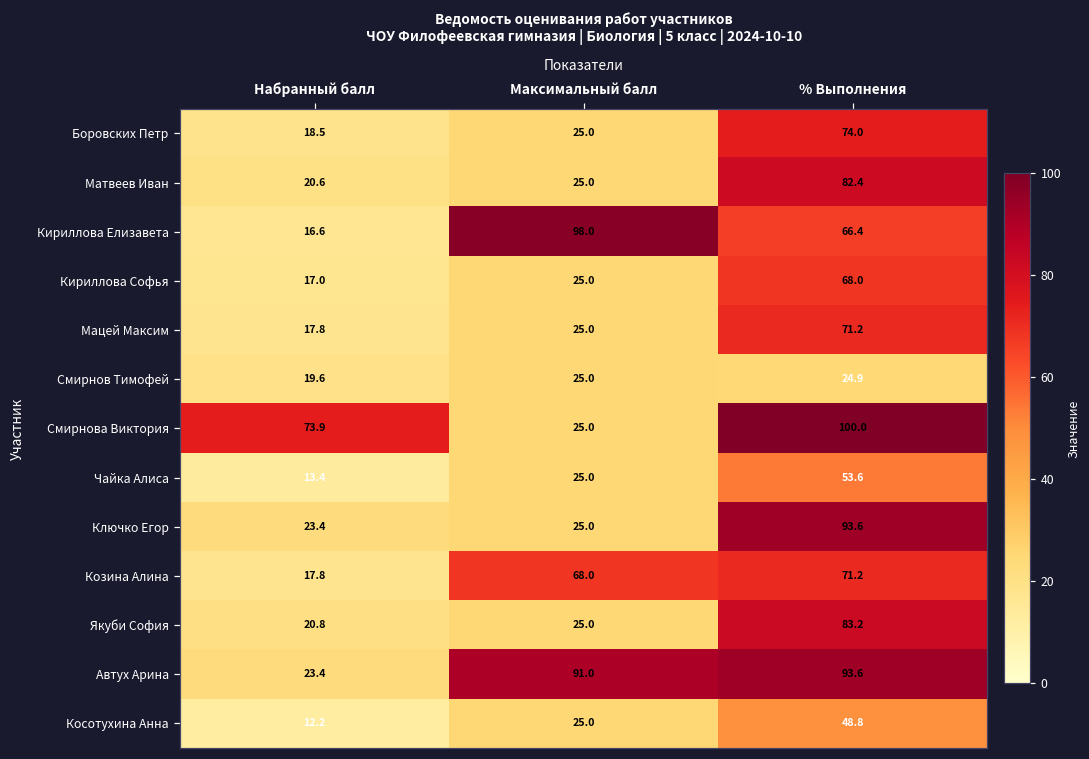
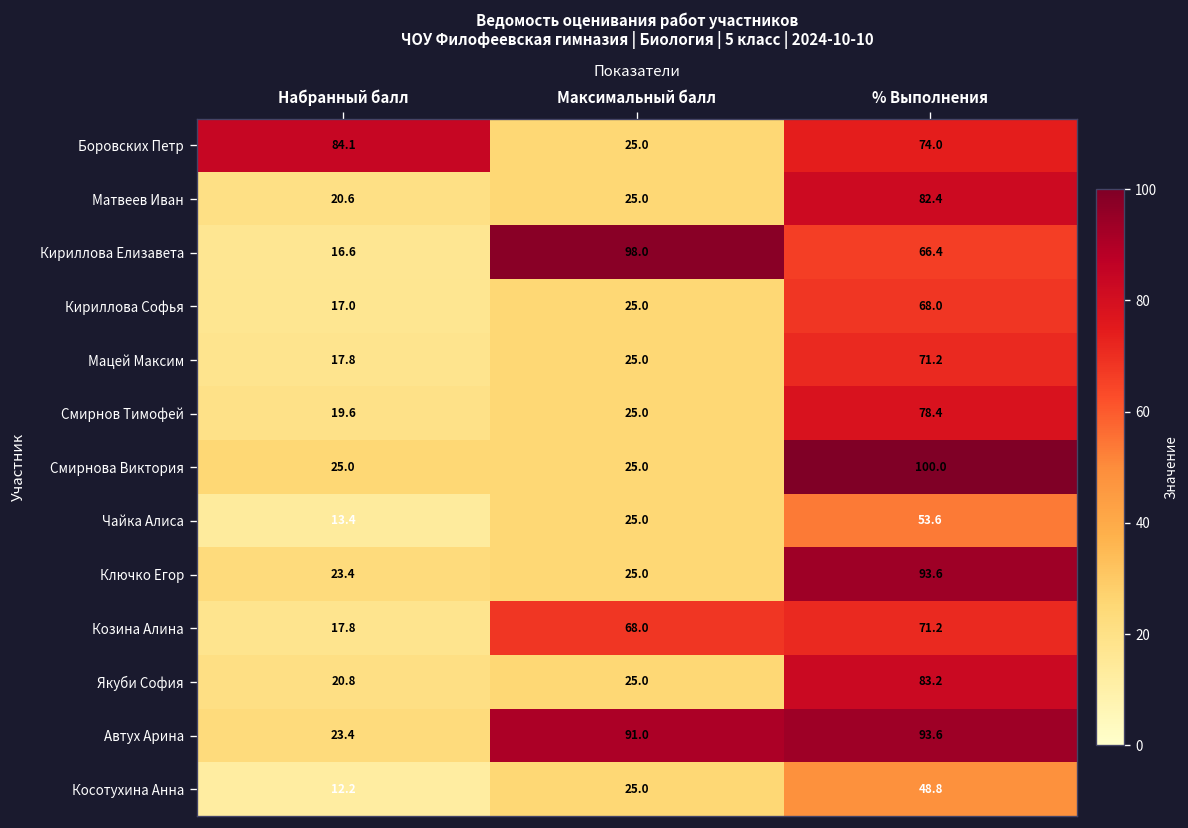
Боровских Петр, Набранный балл: 18.5 -> 84.1
Смирнов Тимофей, % Выполнения: 24.9 -> 78.4
Смирнова Виктория, Набранный балл: 73.9 -> 25.0
